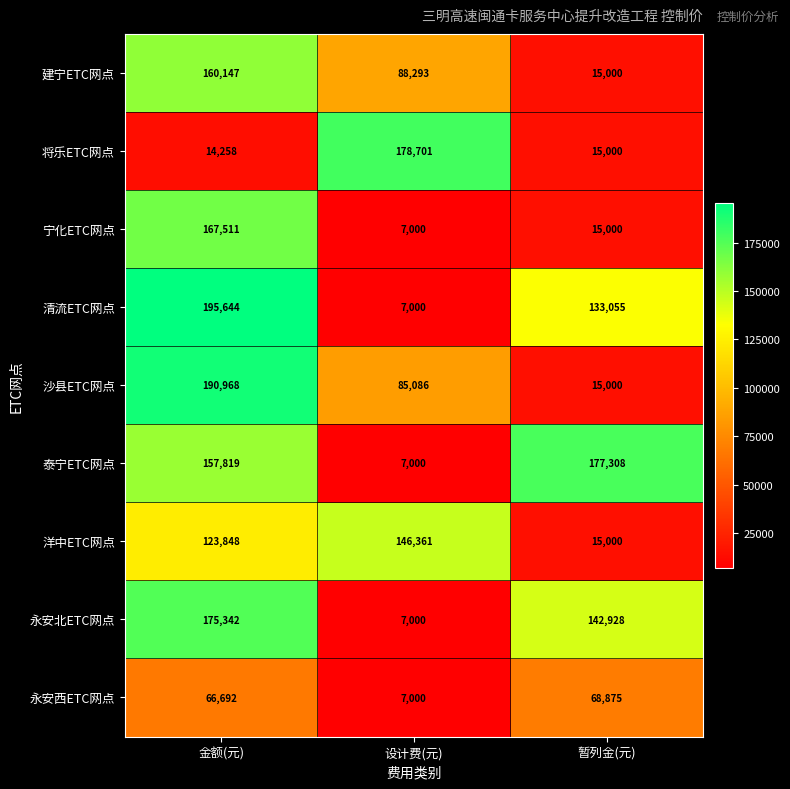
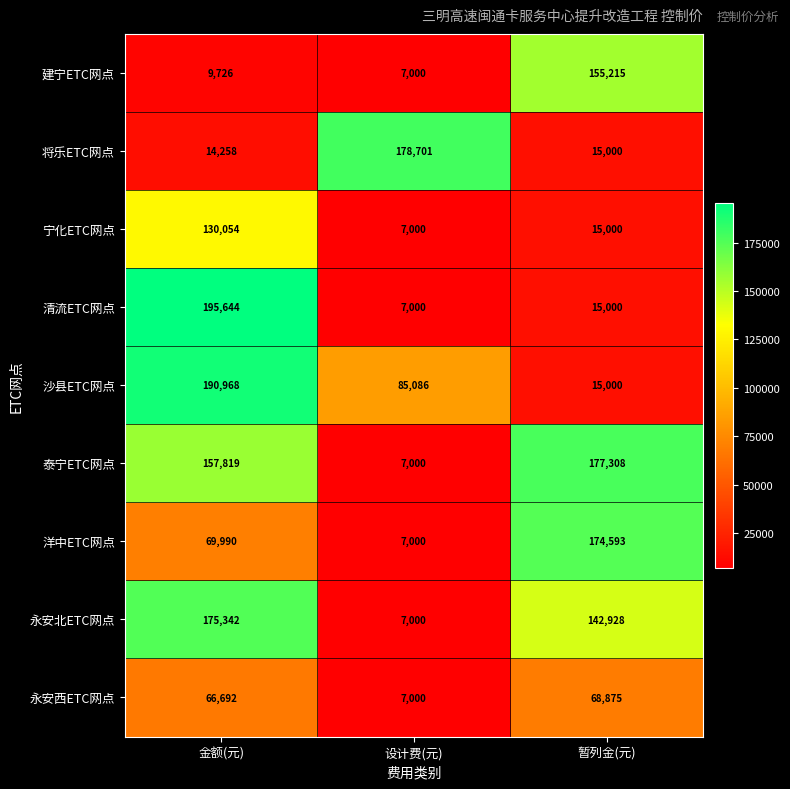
建宁ETC网点, 金额(元): 160,147 -> 9,726
建宁ETC网点, 设计费(元): 88,293 -> 7,000
建宁ETC网点, 暂列金(元): 15,000 -> 155,215
宁化ETC网点, 金额(元): 167,511 -> 130,054
清流ETC网点, 暂列金(元): 133,055 -> 15,000
洋中ETC网点, 金额(元): 123,848 -> 69,990
洋中ETC网点, 设计费(元): 146,361 -> 7,000
洋中ETC网点, 暂列金(元): 15,000 -> 174,593
